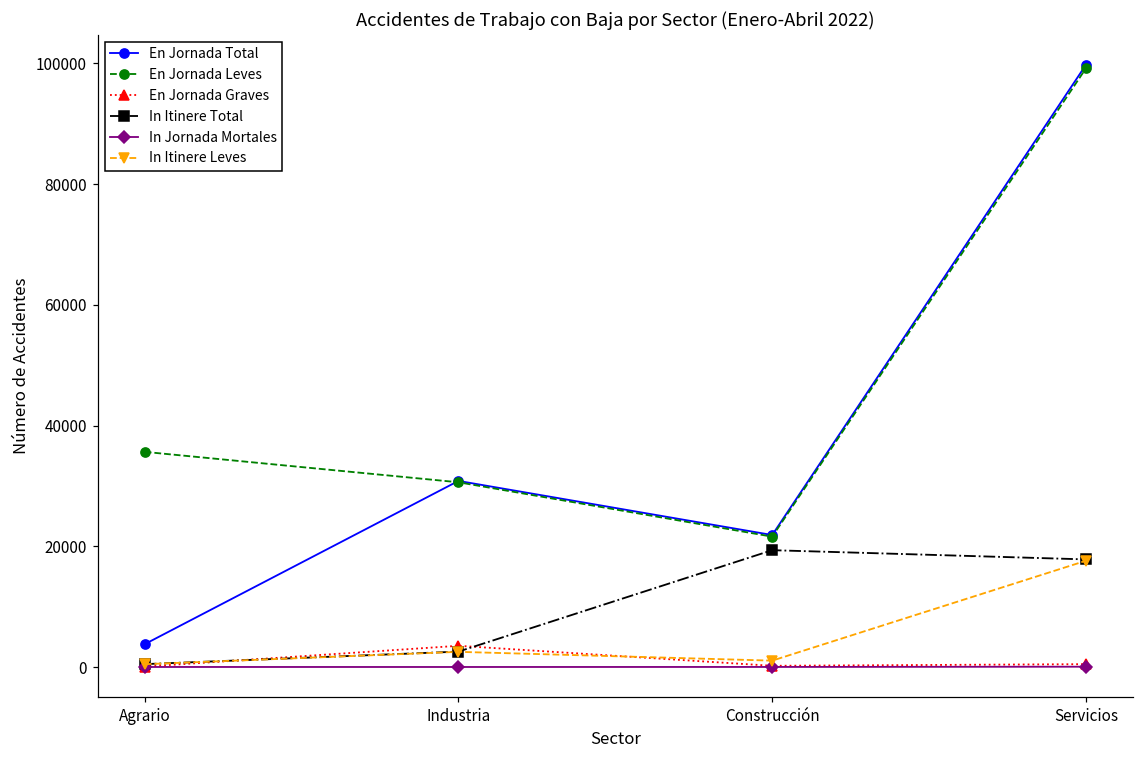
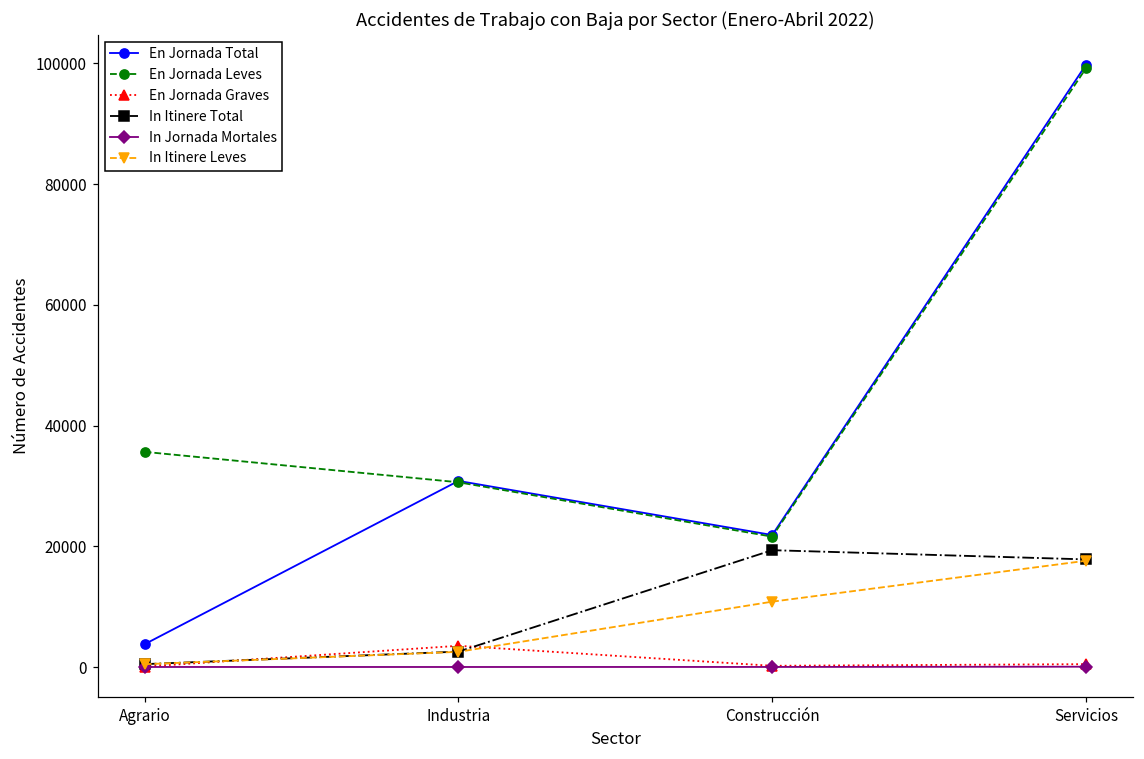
In Itinere Leves, Construcción: 1000 -> 11000
